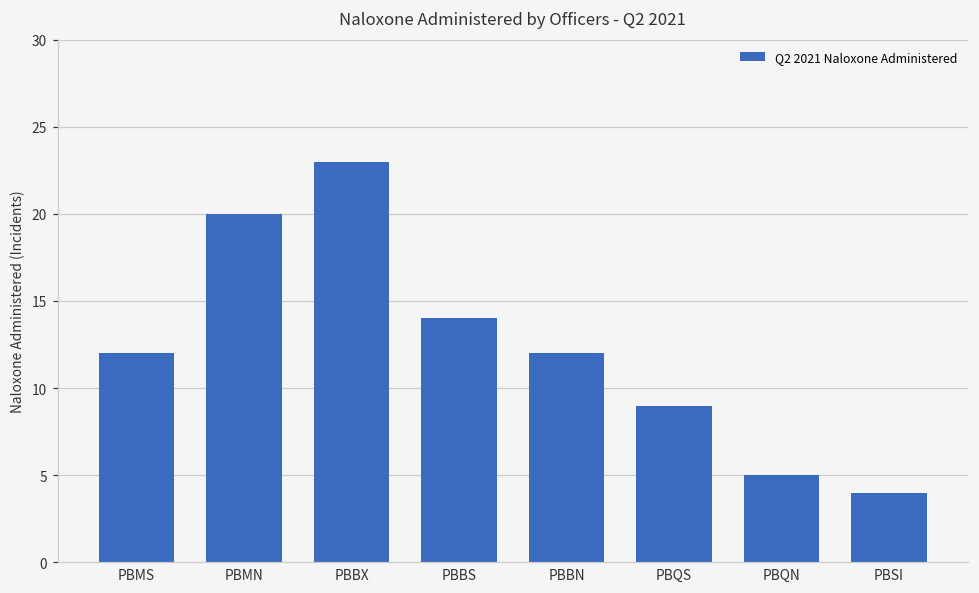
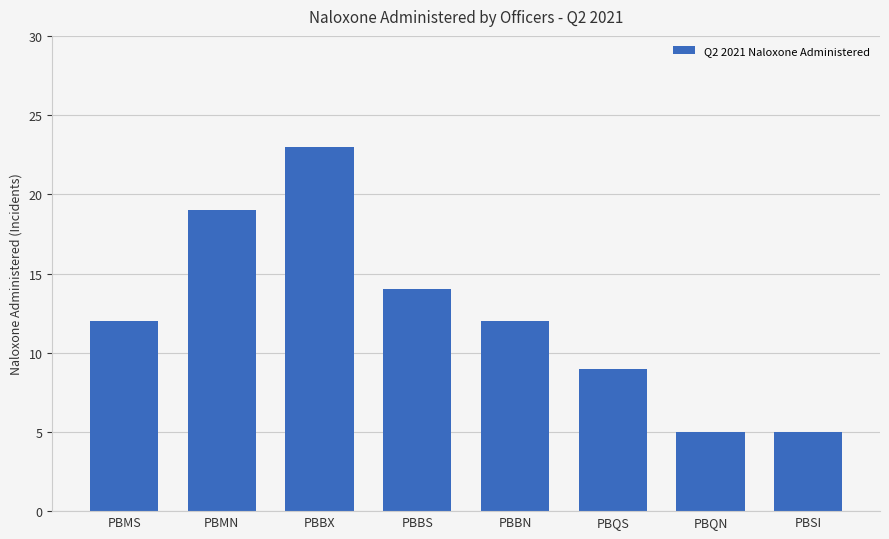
PBMN: 20 -> 19
PBSI: 4 -> 5
